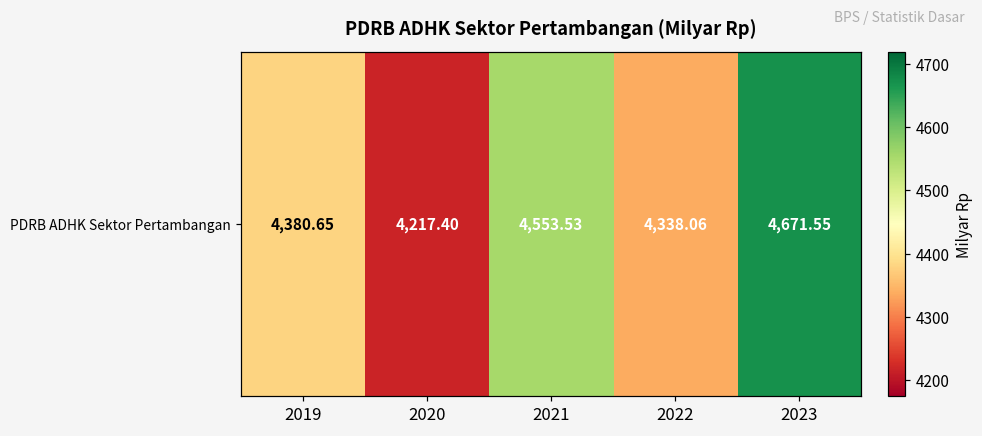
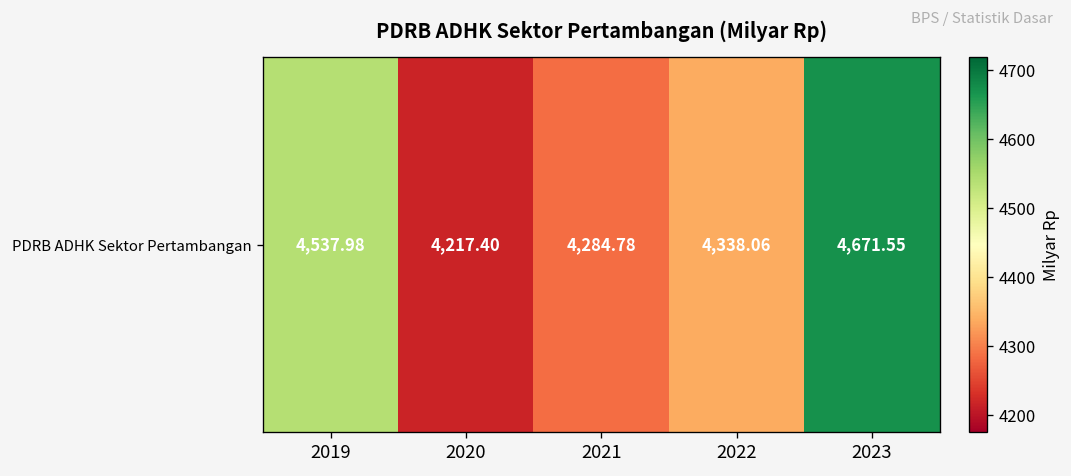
PDRB ADHK Sektor Pertambangan, 2019: 4,380.65 -> 4,537.98
PDRB ADHK Sektor Pertambangan, 2021: 4,553.53 -> 4,284.78
